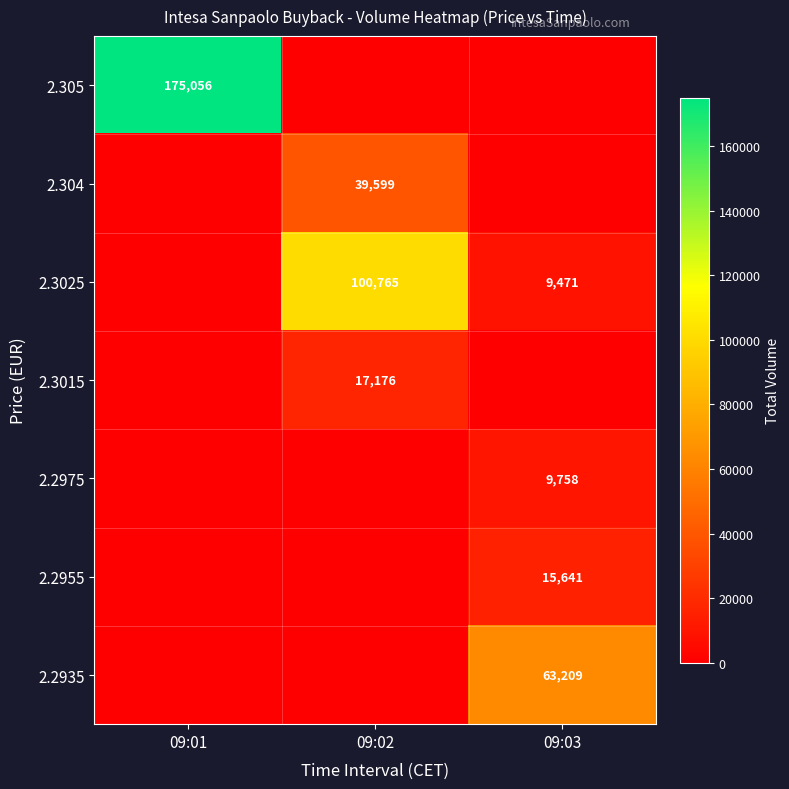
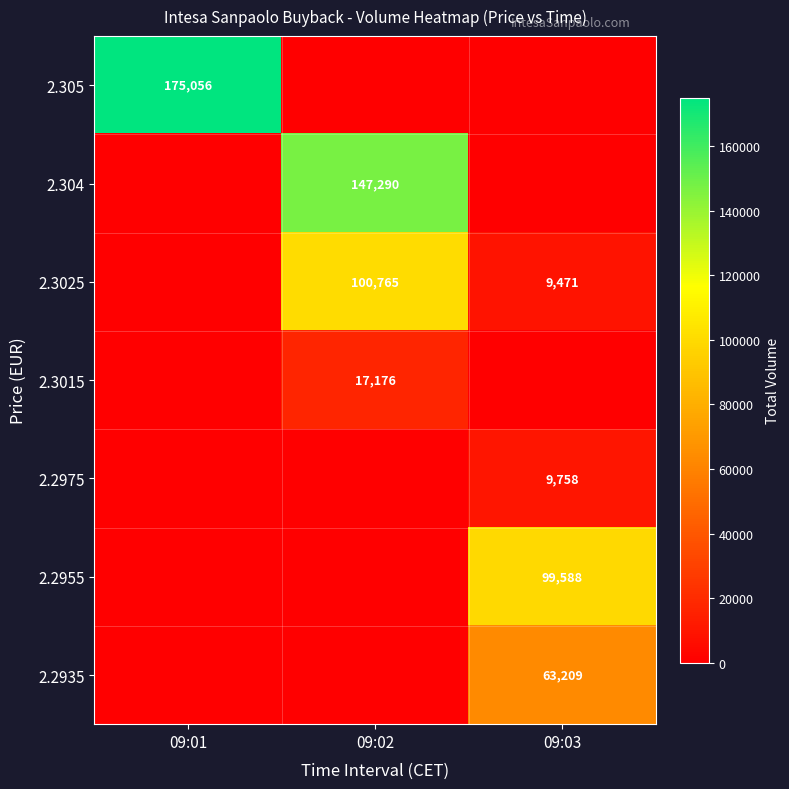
2.304, 09:02: 39,599 -> 147,290
2.2955, 09:03: 15,641 -> 99,588
